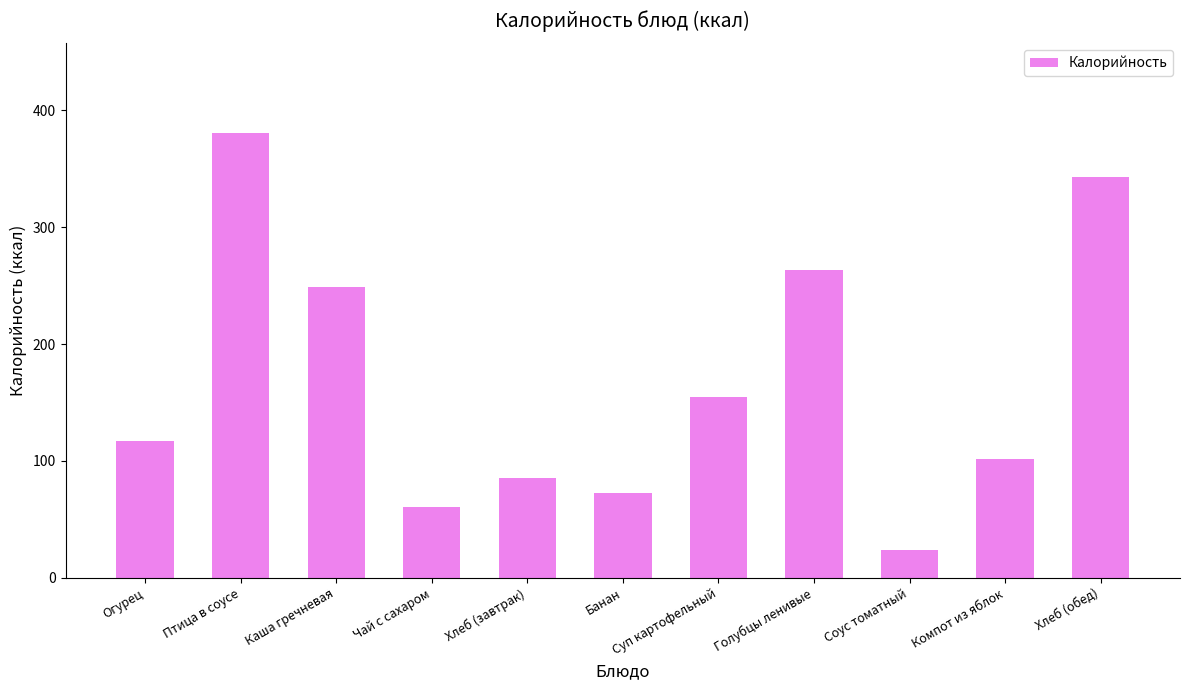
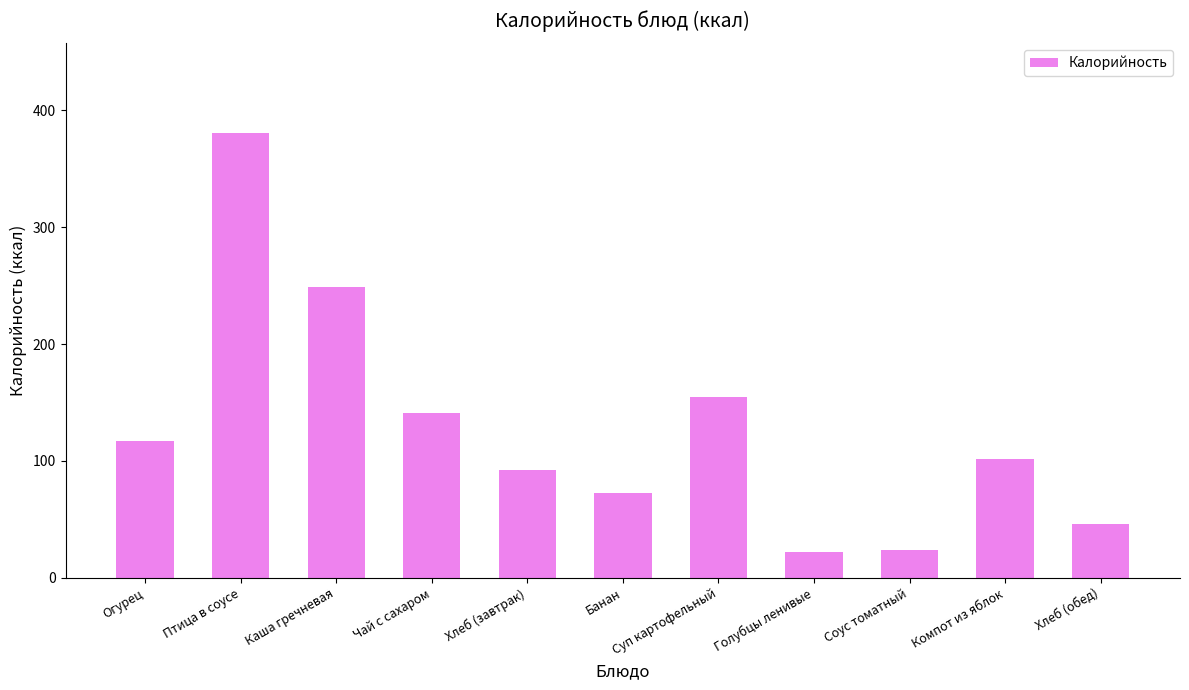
Чай с сахаром: 61 -> 141
Хлеб (завтрак): 85 -> 92
Голубцы ленивые: 263 -> 22
Хлеб (обед): 343 -> 46
